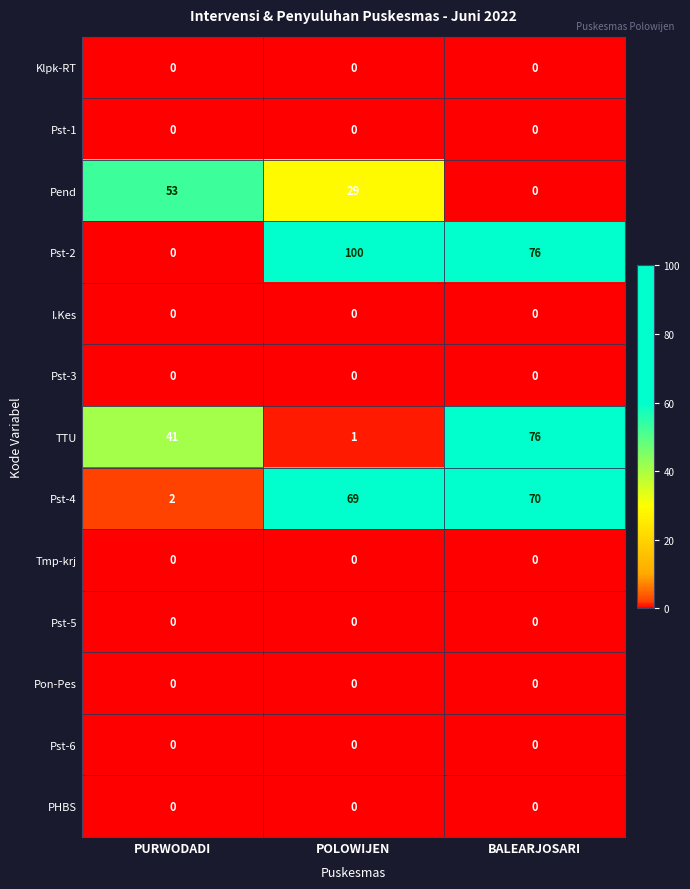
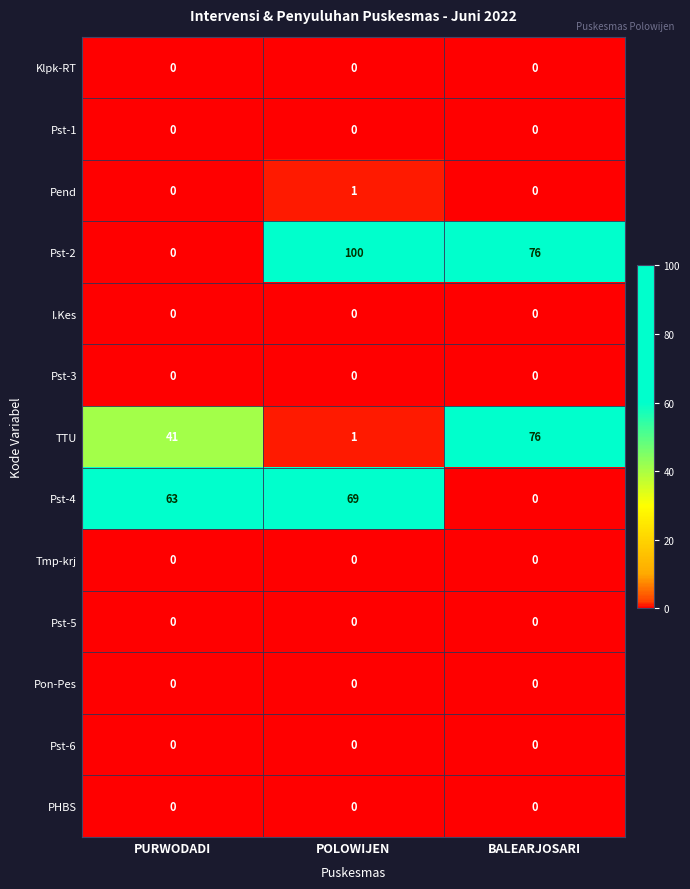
Pend, PURWODADI: 53 -> 0
Pend, POLOWIJEN: 29 -> 1
Pst-4, PURWODADI: 2 -> 63
Pst-4, BALEARJOSARI: 70 -> 0
